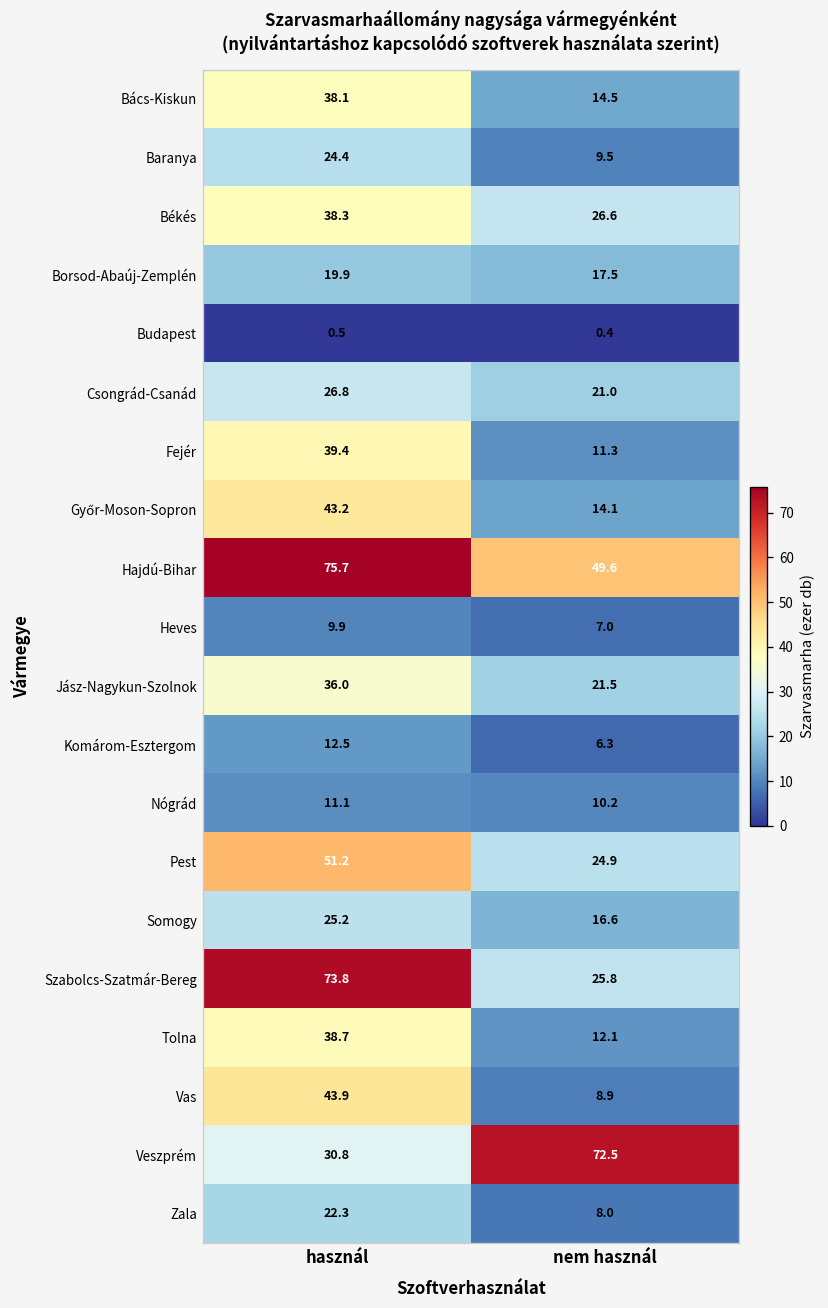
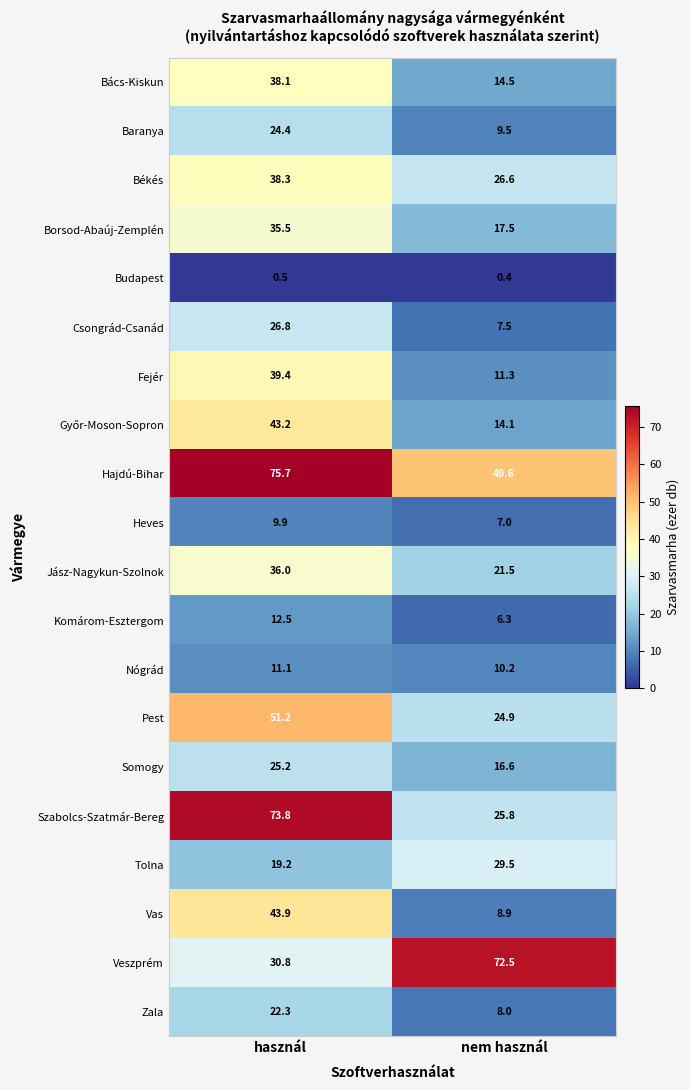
Borsod-Abaúj-Zemplén, használ: 19.9 -> 35.5
Csongrád-Csanád, nem használ: 21.0 -> 7.5
Tolna, használ: 38.7 -> 19.2
Tolna, nem használ: 12.1 -> 29.5
